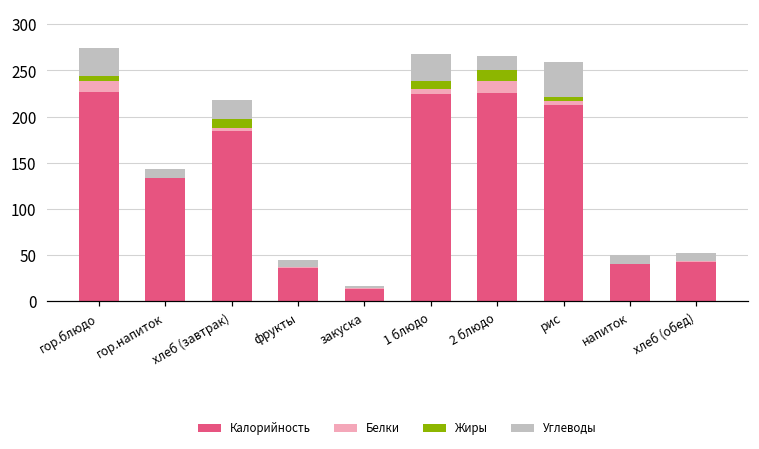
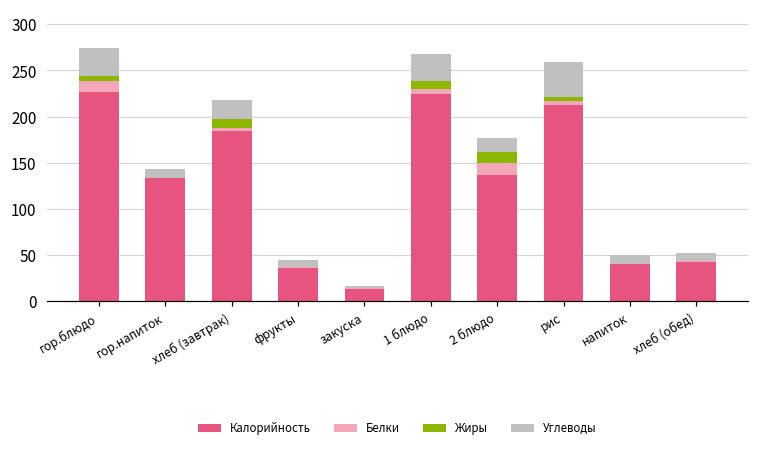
Калорийность, 2 блюдо: 230 -> 140
